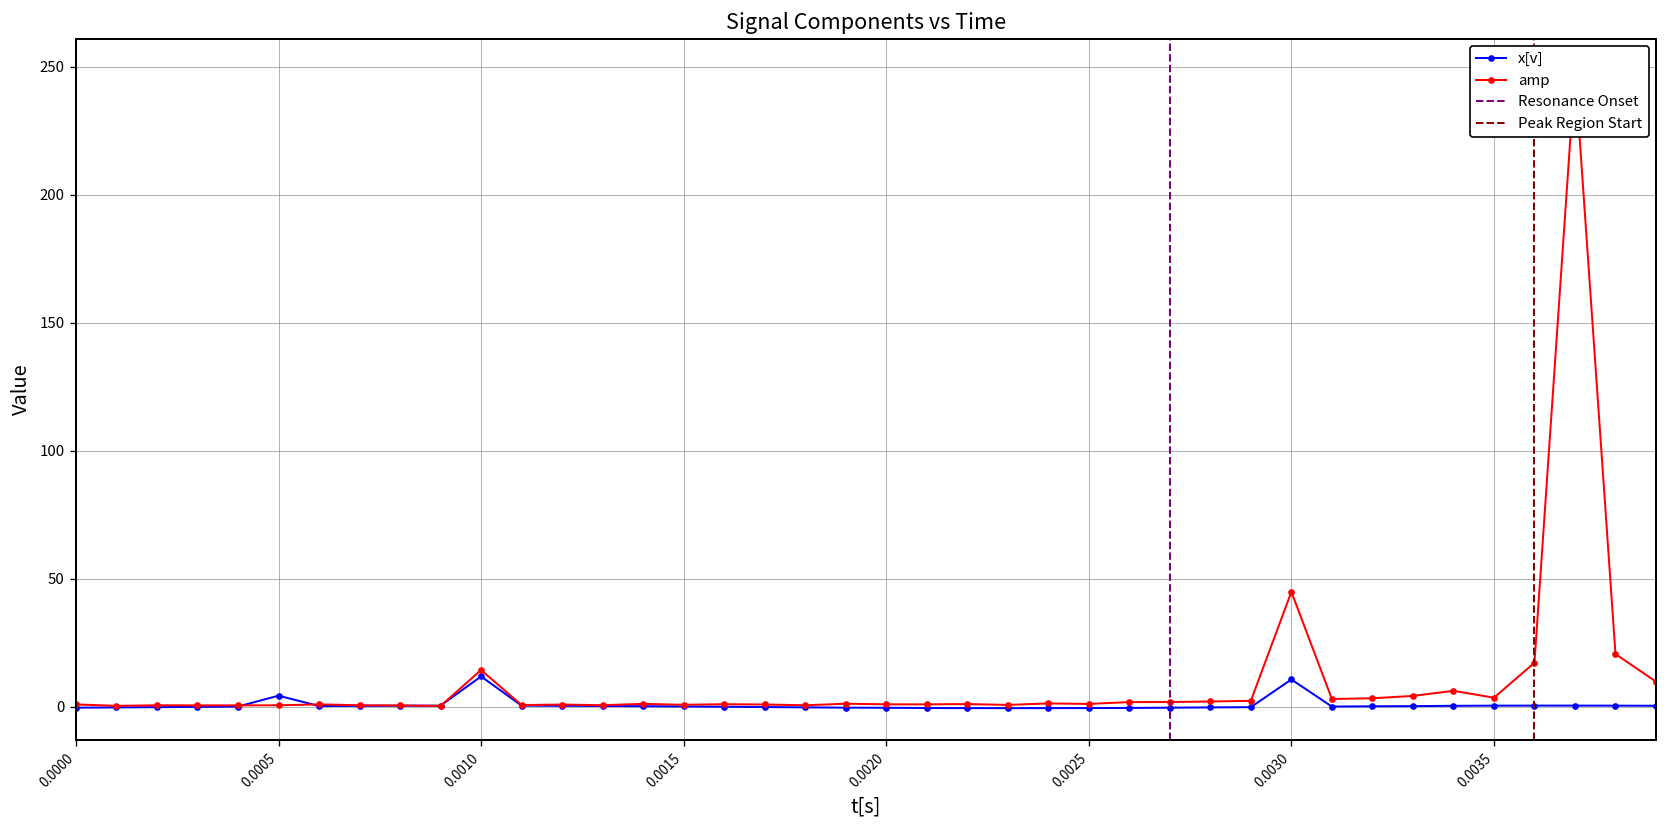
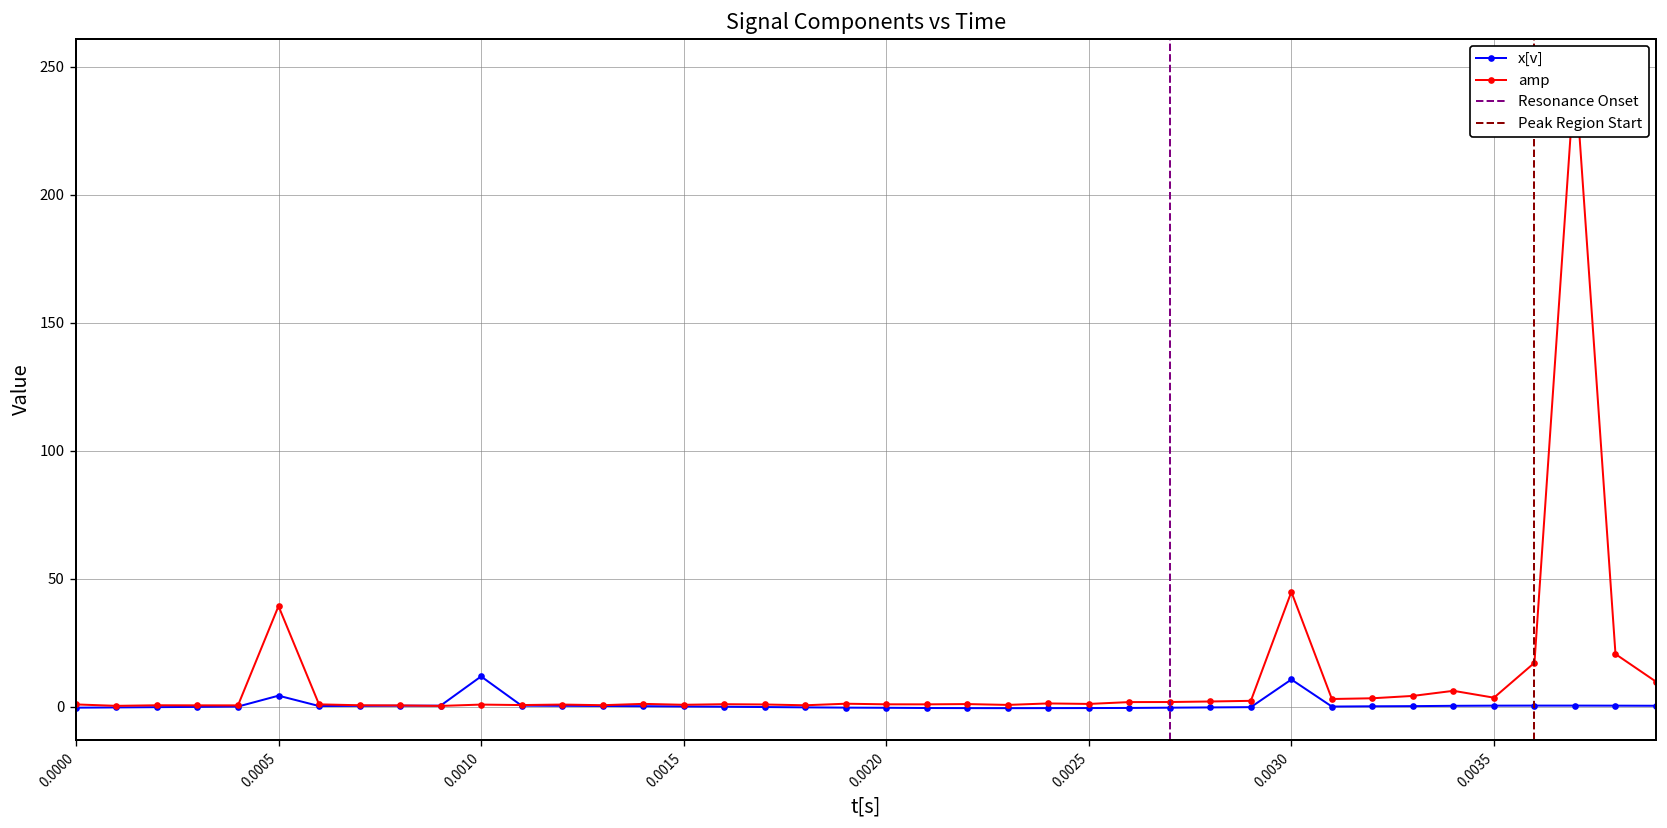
amp, 0.0005: 1 -> 39
amp, 0.0010: 14 -> 1
